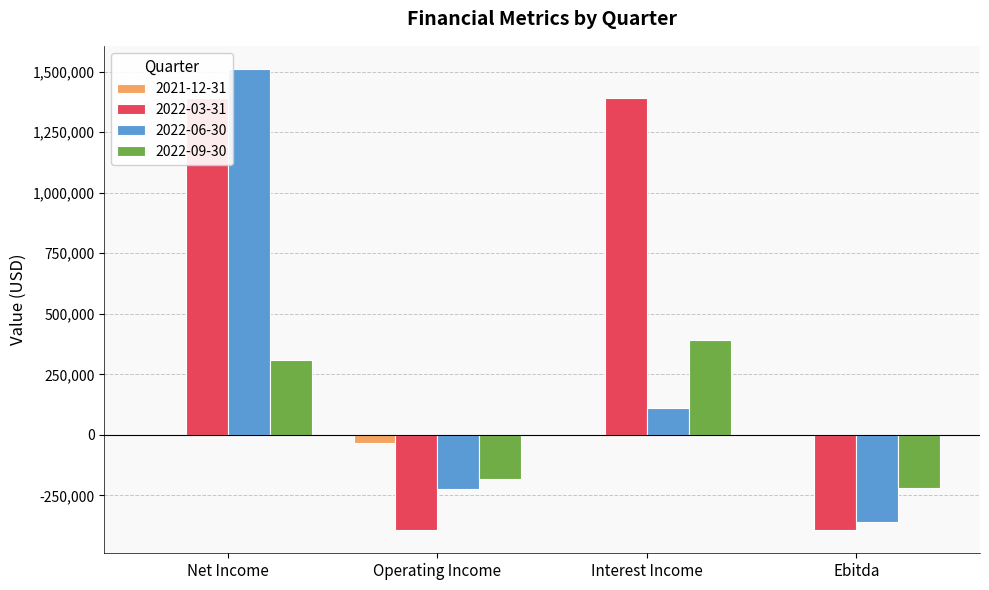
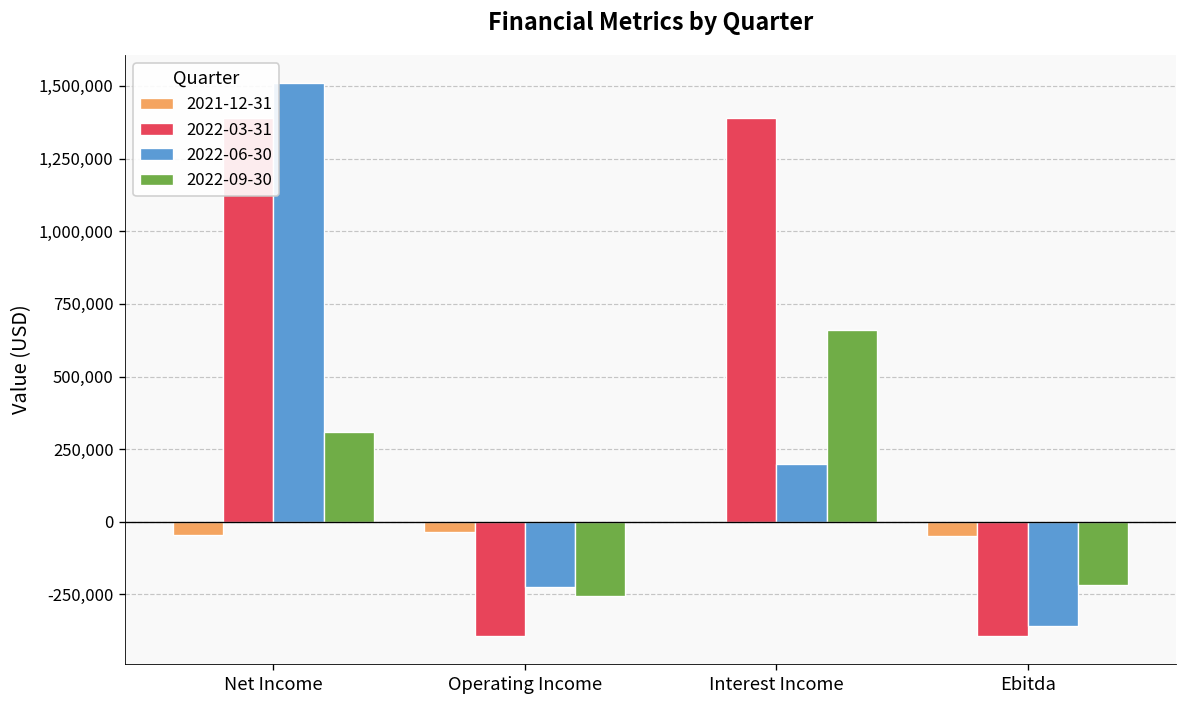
2021-12-31, Net Income: 0 -> -50,000
2022-09-30, Operating Income: -180,000 -> -260,000
2022-06-30, Interest Income: 110,000 -> 200,000
2022-09-30, Interest Income: 390,000 -> 660,000
2021-12-31, Ebitda: 0 -> -50,000
